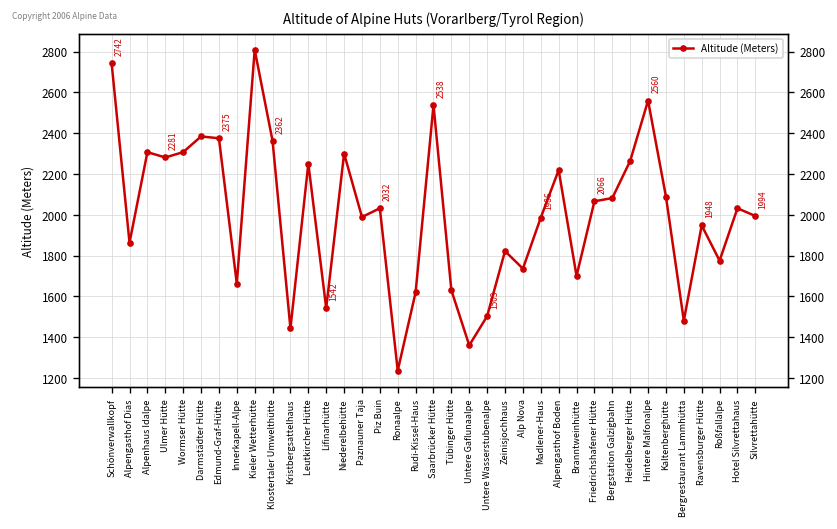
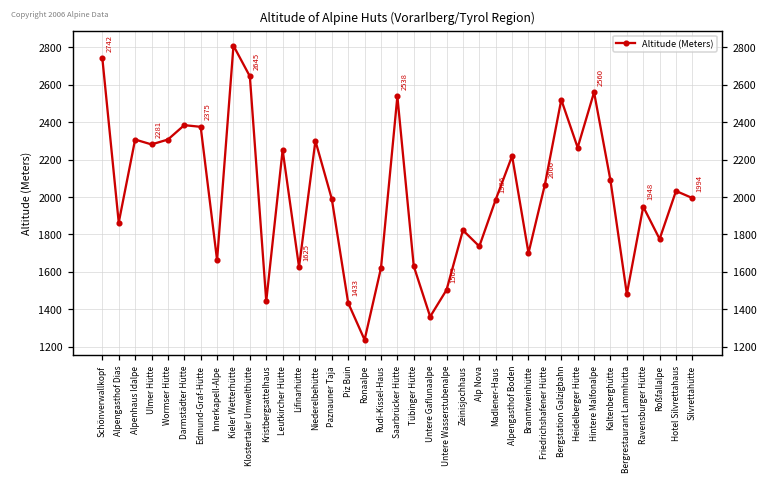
Klostertaler Umwelthütte: 2362 -> 2645
Lifinarhütte: 1542 -> 1625
Piz Buin: 2032 -> 1433
Bergstation Galzigbahn: 2080 -> 2520
